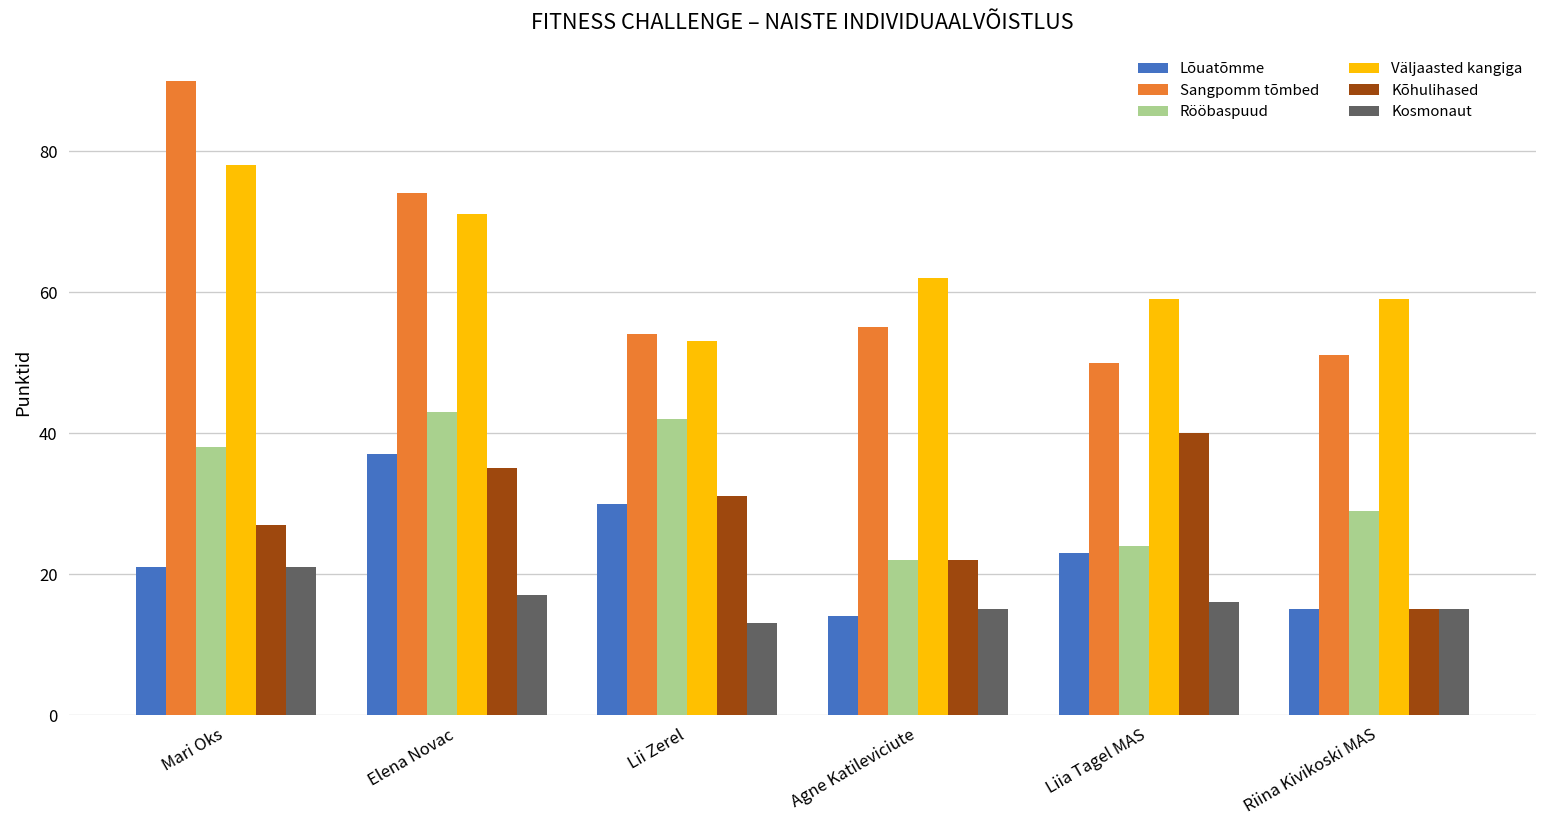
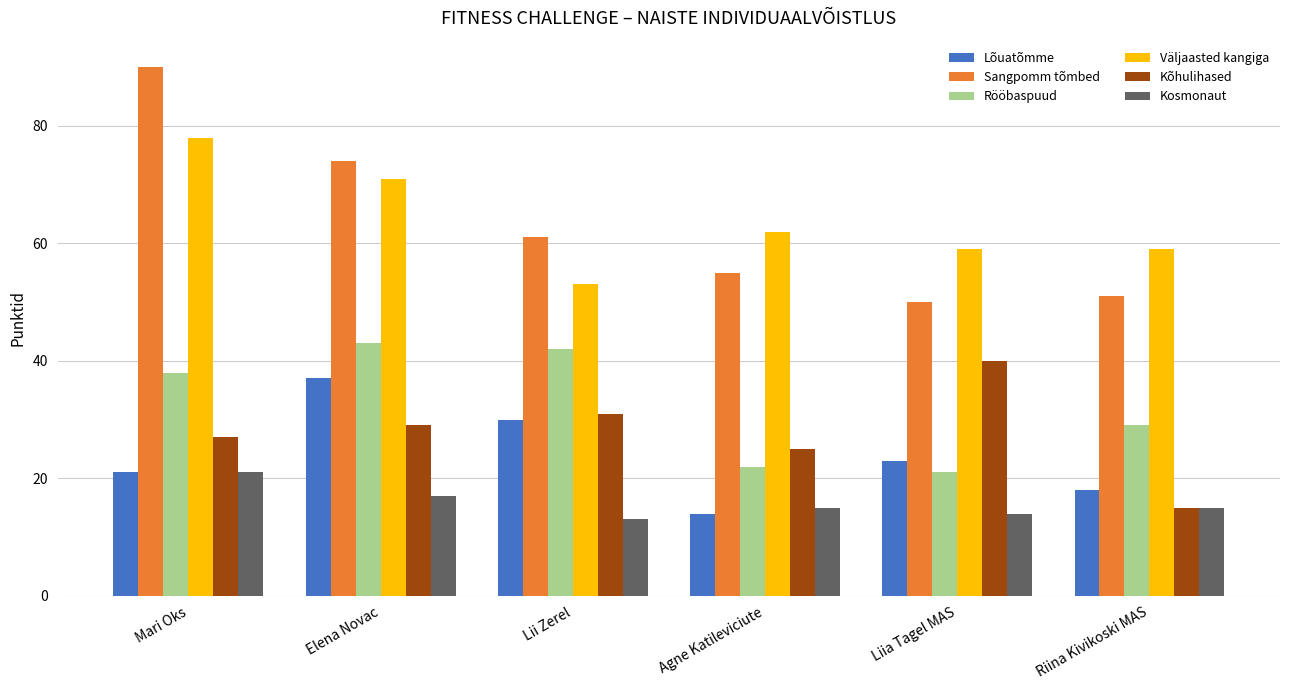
Kõhulihased, Elena Novac: 35 -> 29
Sangpomm tõmbed, Lii Zerel: 54 -> 61
Kõhulihased, Agne Katileviciute: 22 -> 25
Rööbaspuud, Liia Tagel MAS: 24 -> 21
Kosmonaut, Liia Tagel MAS: 16 -> 14
Lõuatõmme, Riina Kivikoski MAS: 15 -> 18
